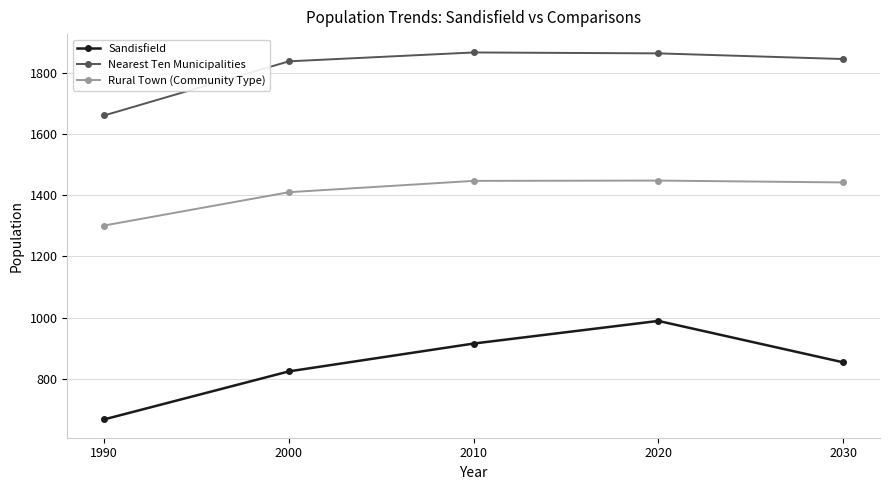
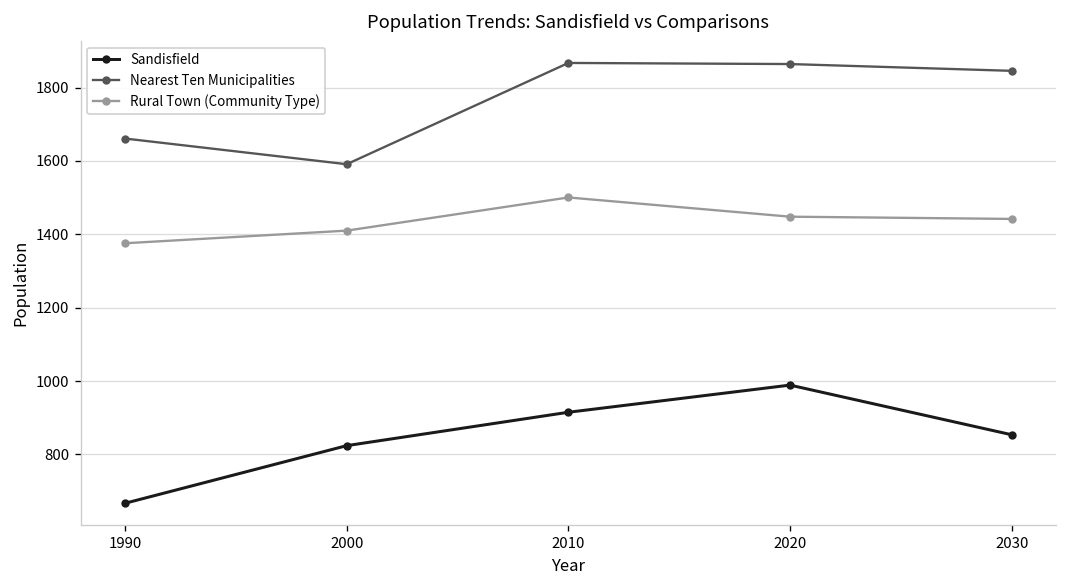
Rural Town (Community Type), 1990: 1300 -> 1380
Nearest Ten Municipalities, 2000: 1840 -> 1590
Rural Town (Community Type), 2010: 1450 -> 1500
